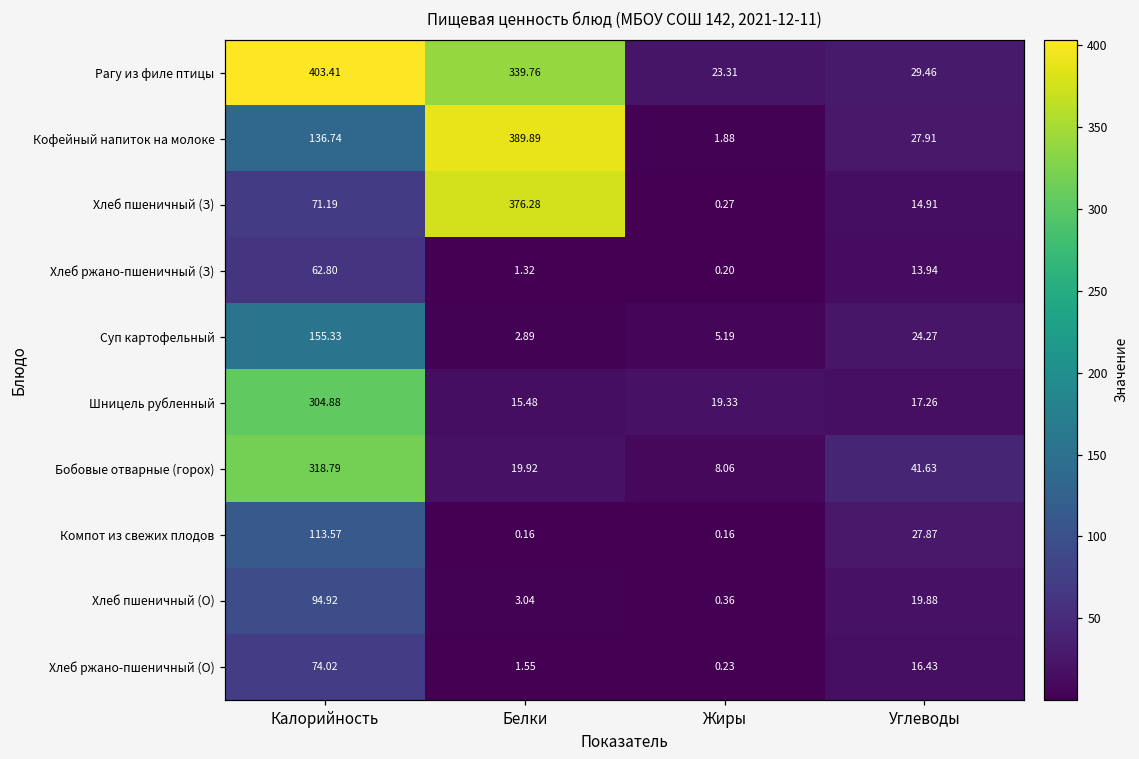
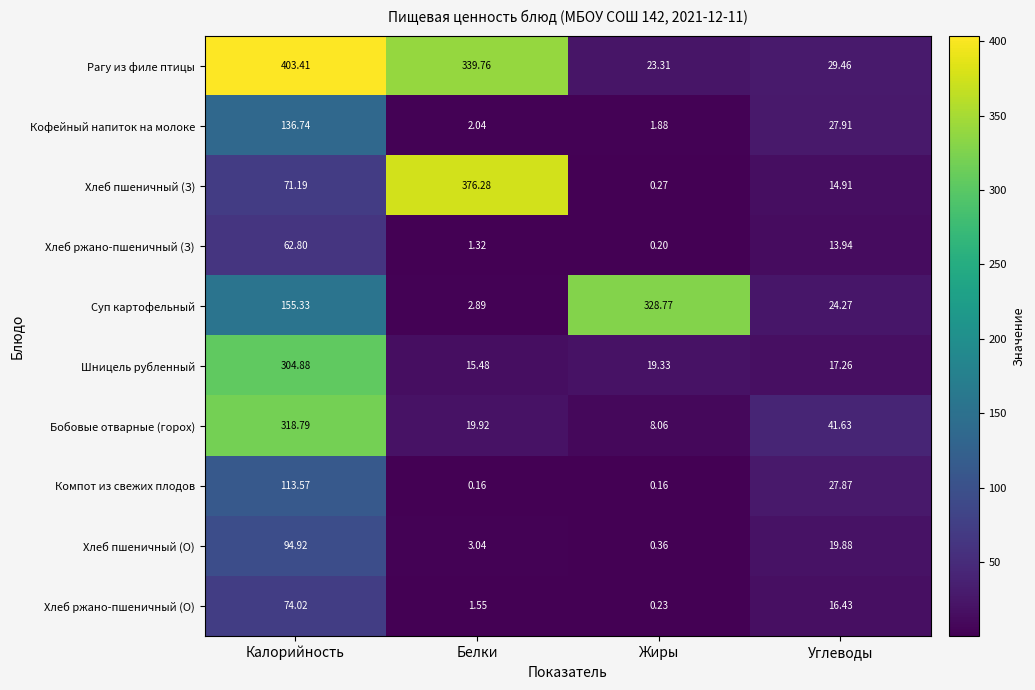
Кофейный напиток на молоке, Белки: 389.89 -> 2.04
Суп картофельный, Жиры: 5.19 -> 328.77
